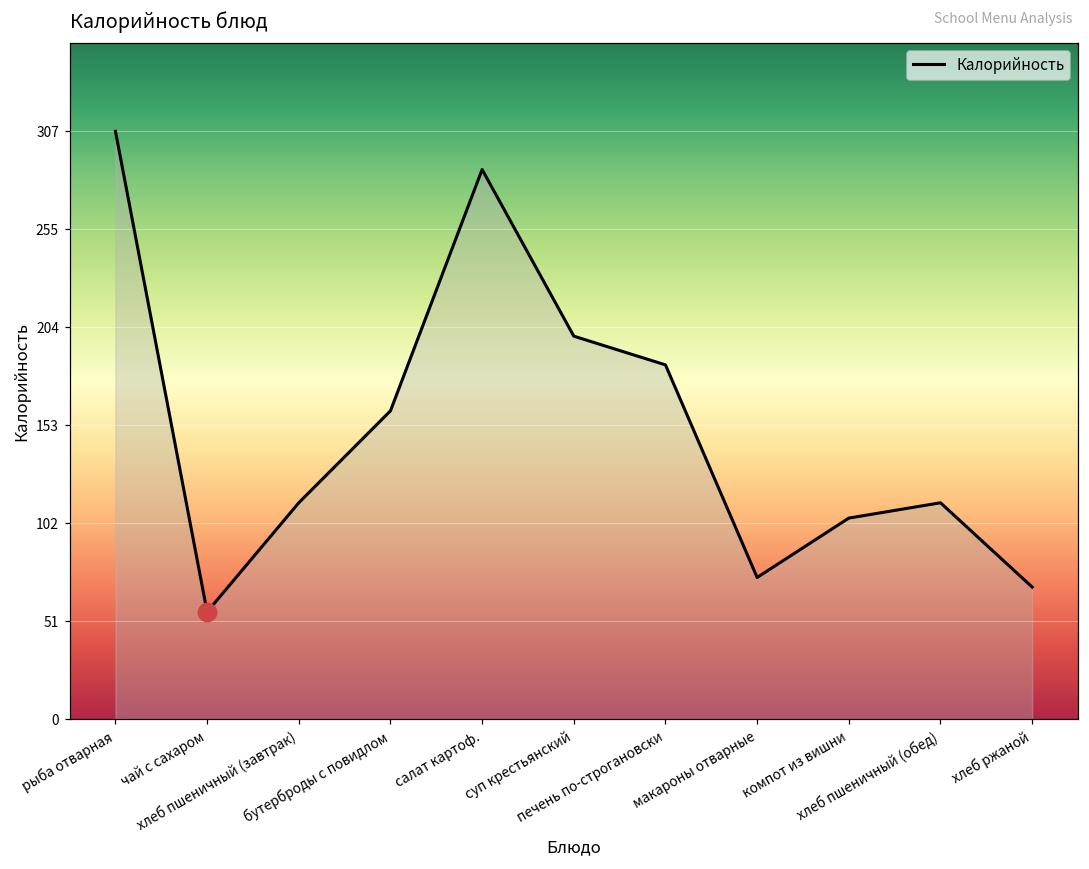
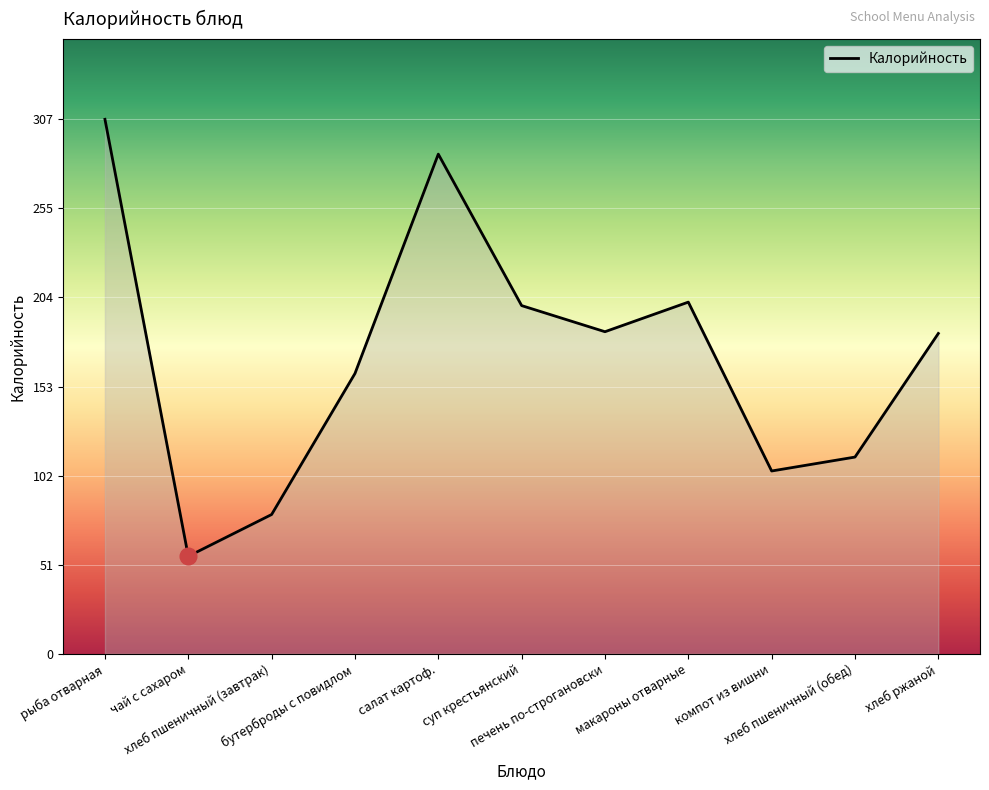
Калорийность, хлеб пшеничный (завтрак): 113 -> 80
Калорийность, макароны отварные: 74 -> 202
Калорийность, хлеб ржаной: 69 -> 184
